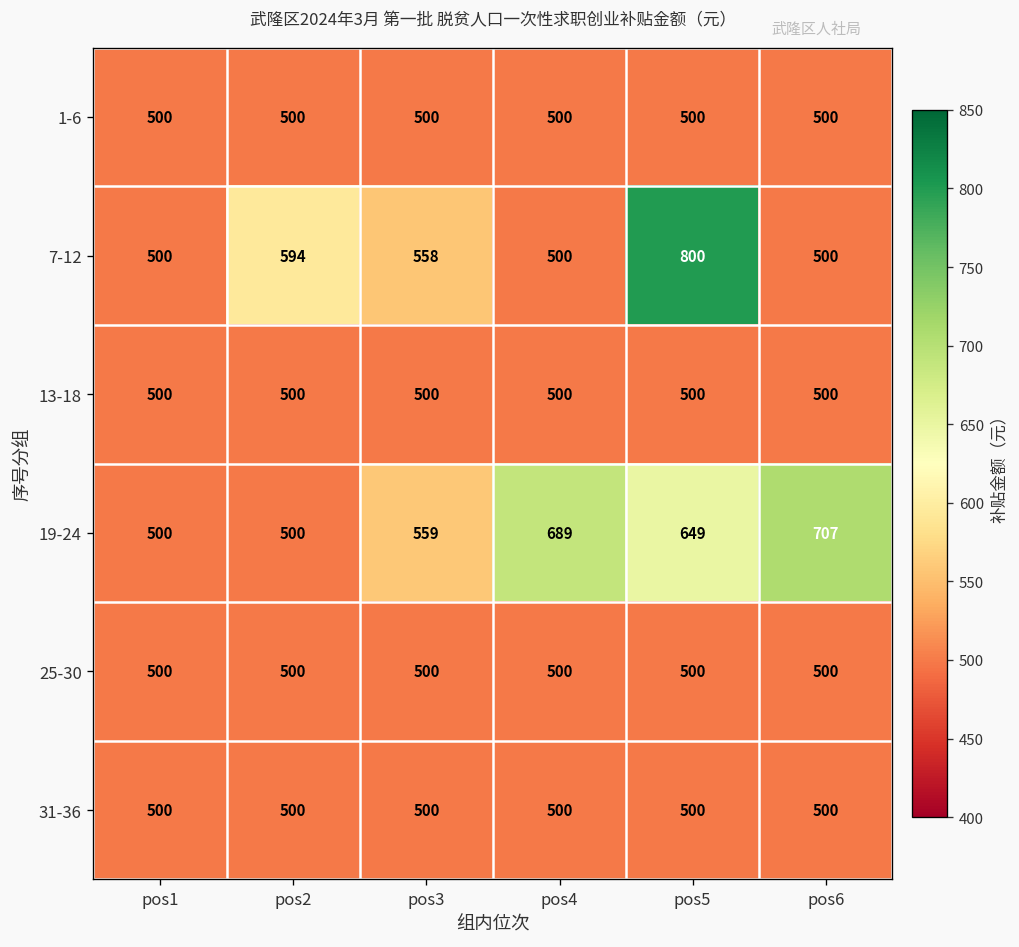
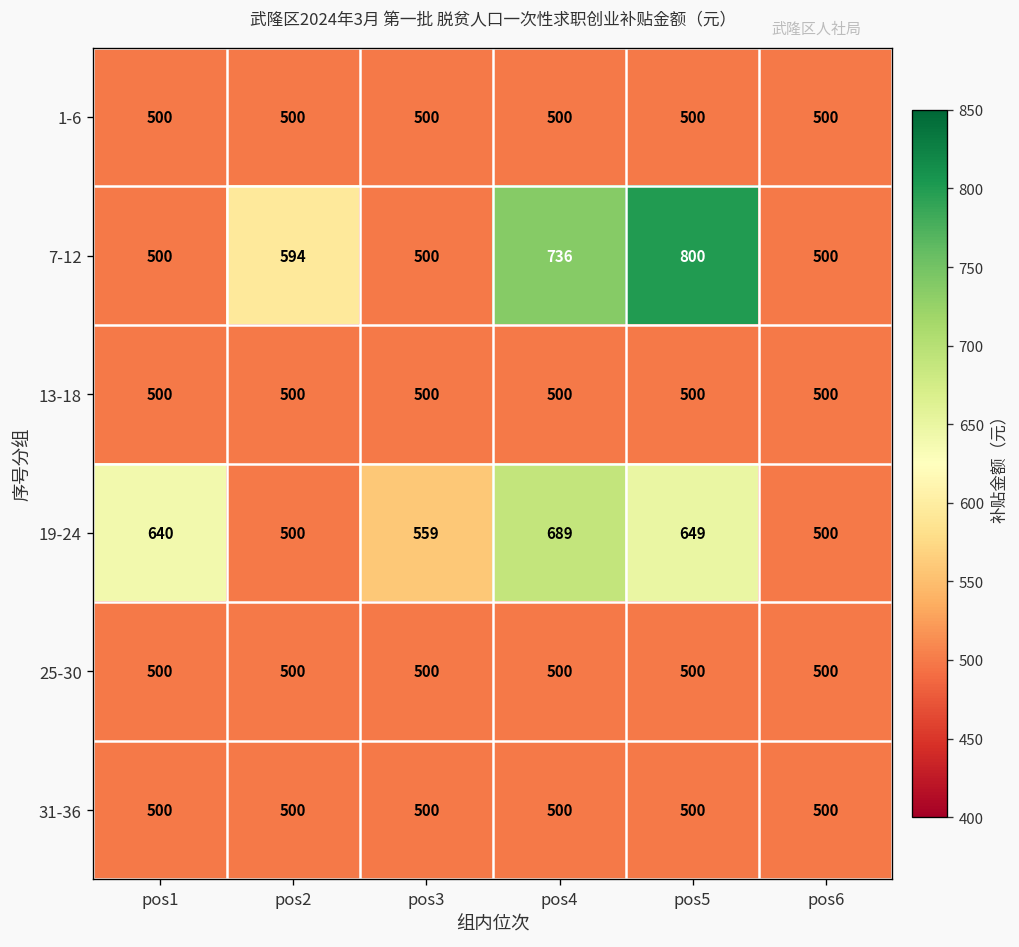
7-12, pos3: 558 -> 500
7-12, pos4: 500 -> 736
19-24, pos1: 500 -> 640
19-24, pos6: 707 -> 500
